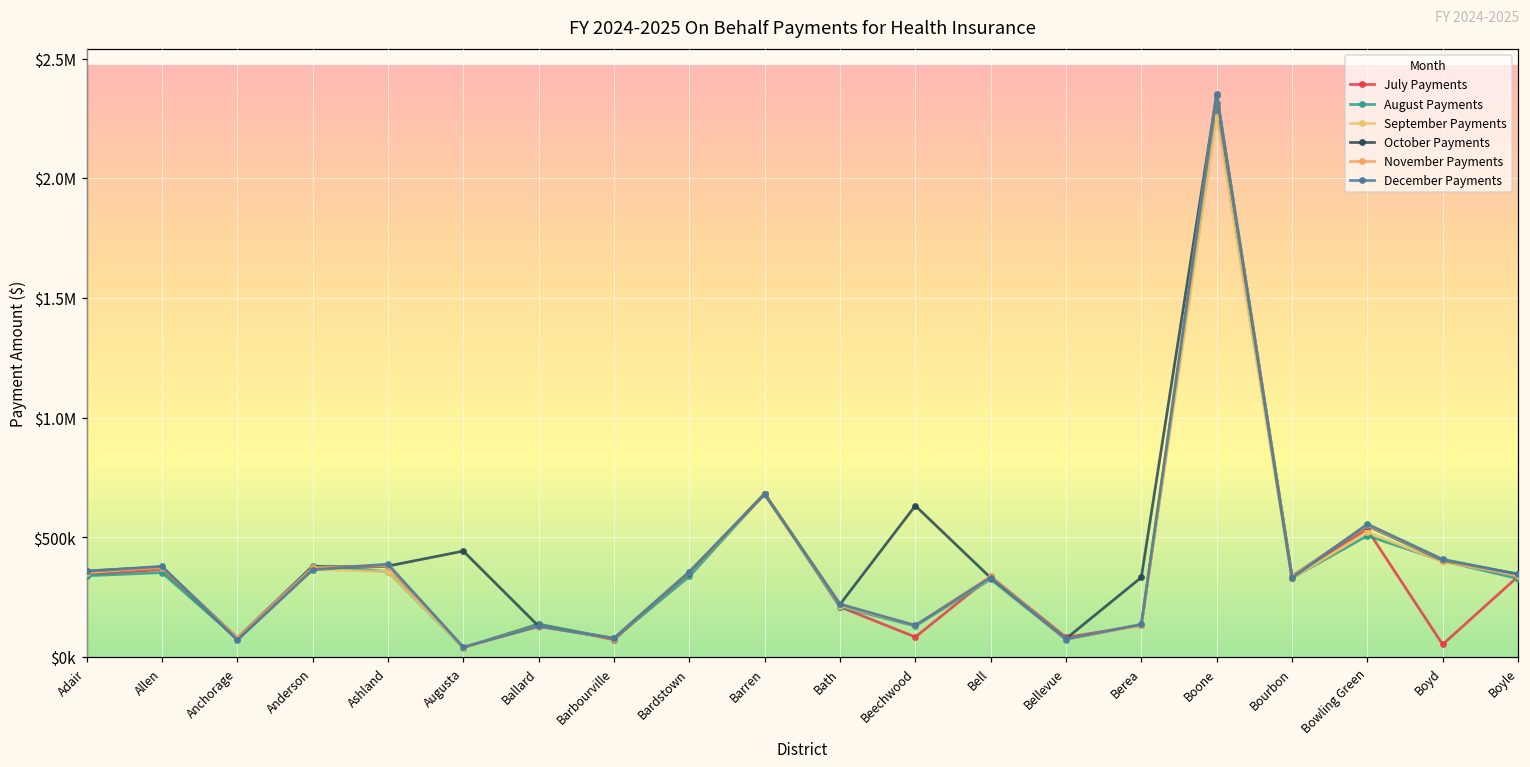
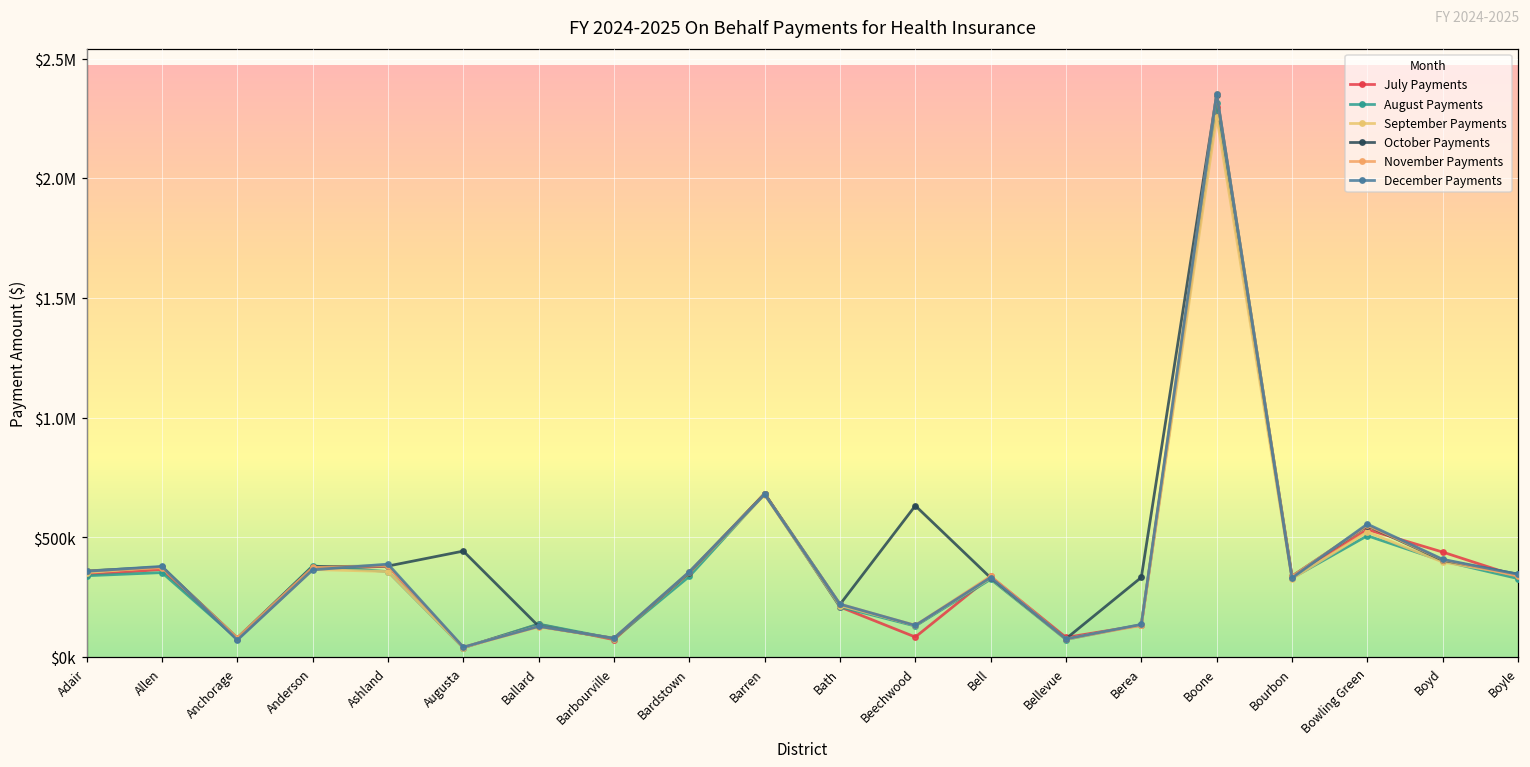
July Payments, Boyd: $50000 -> $440000
